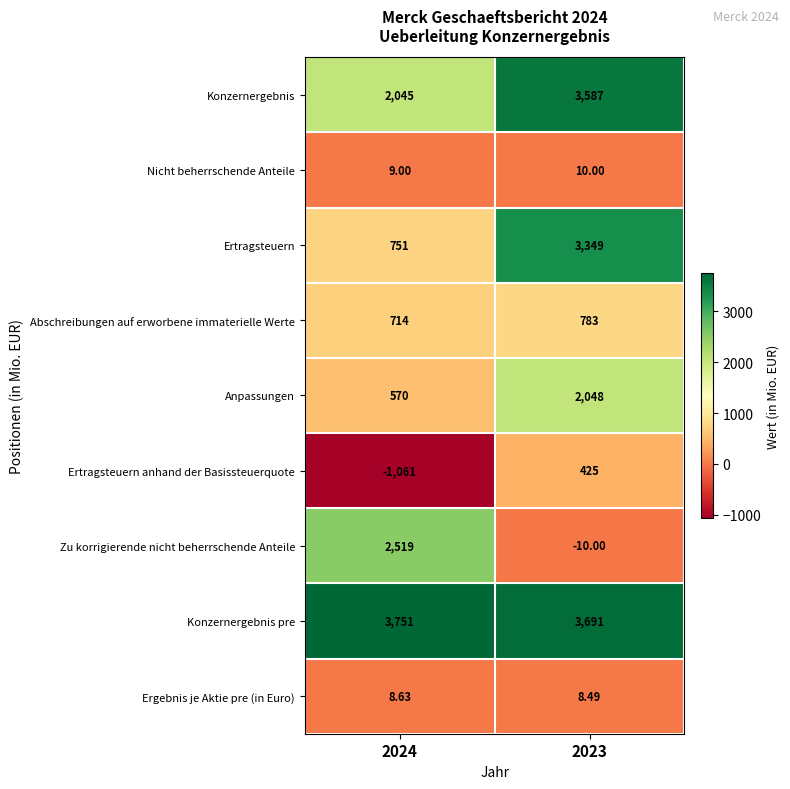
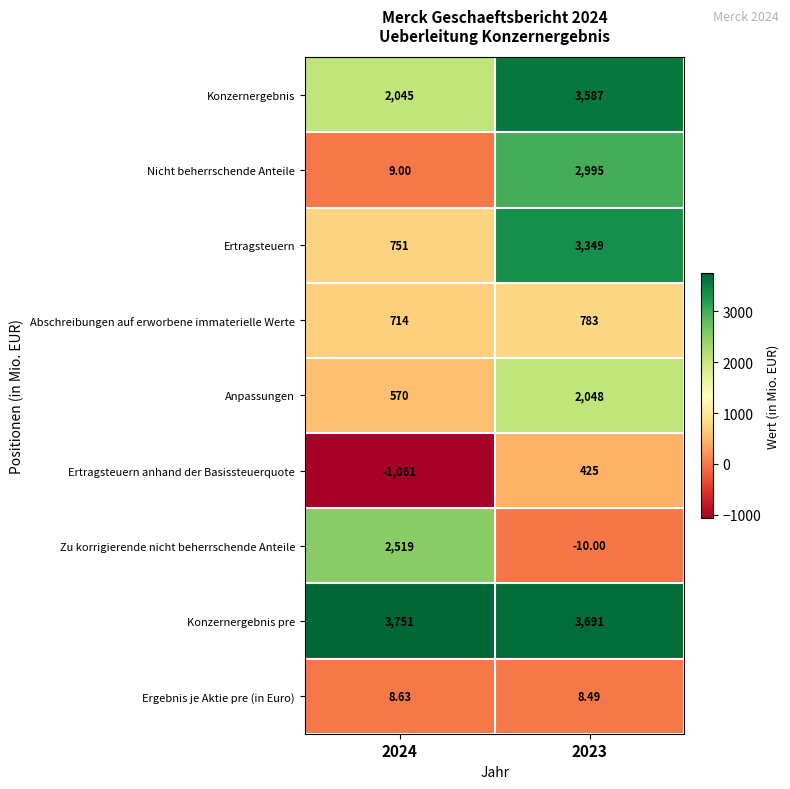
Nicht beherrschende Anteile, 2023: 10.00 -> 2,995
